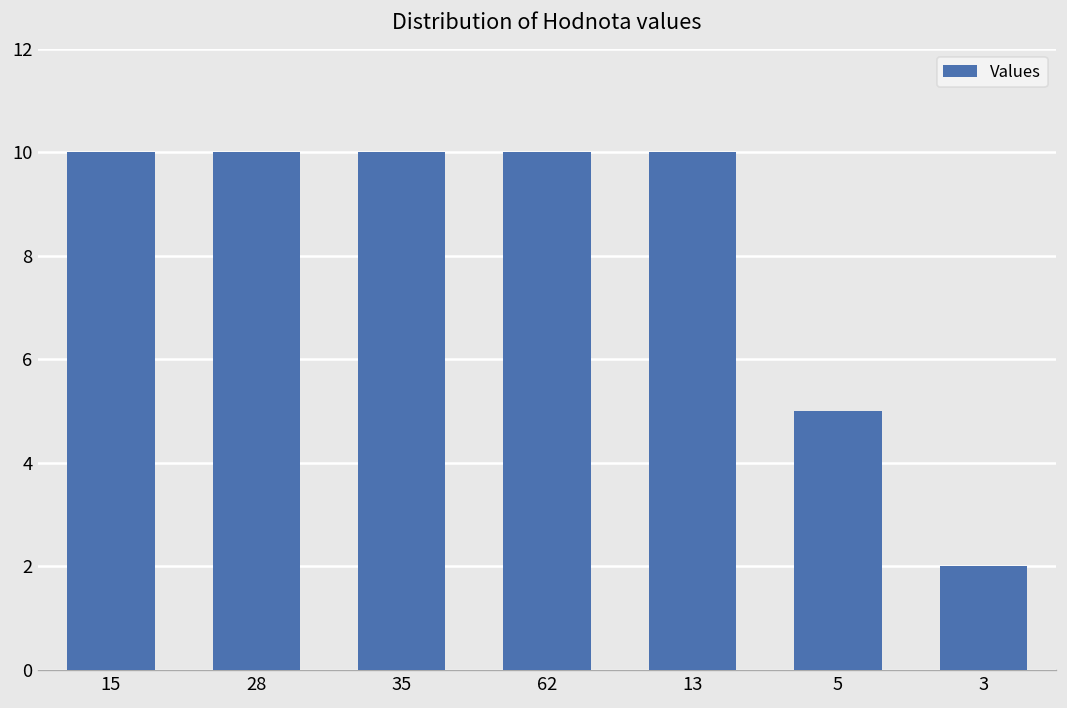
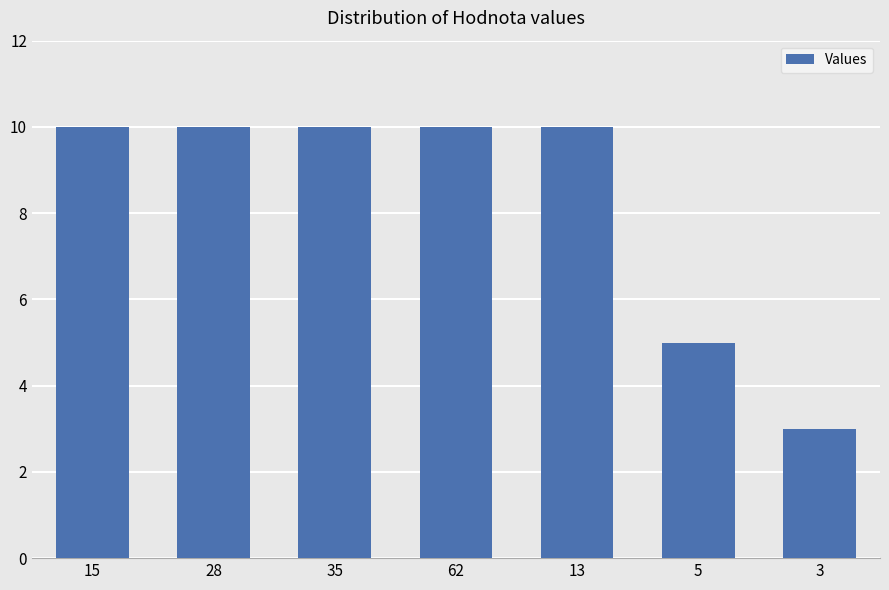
3: 2 -> 3
